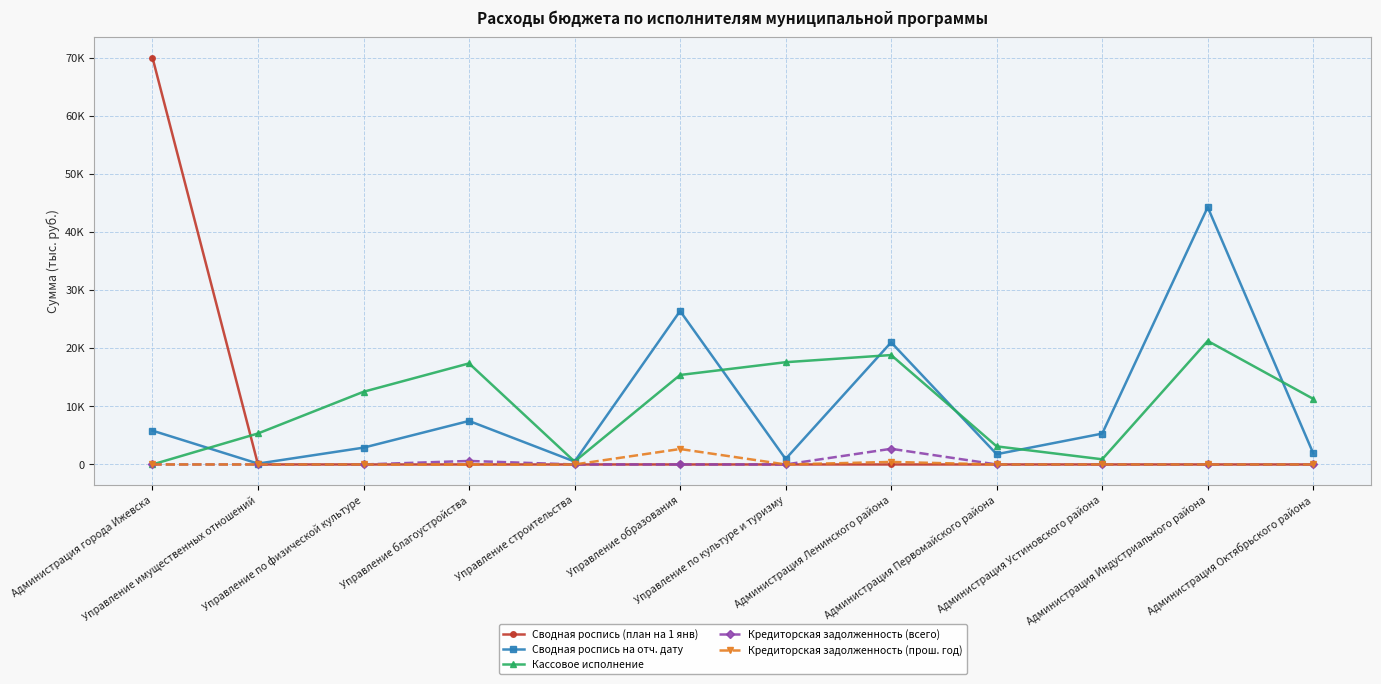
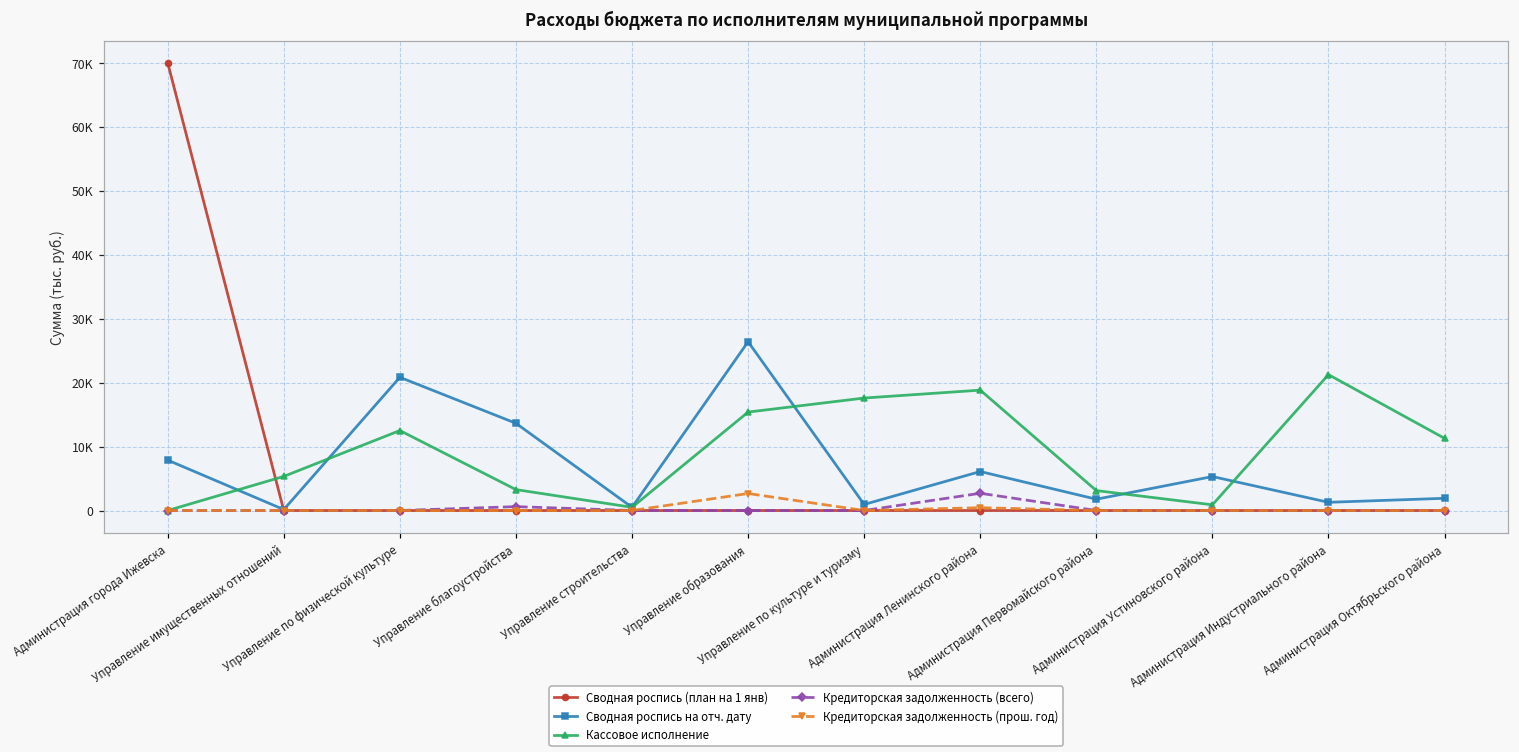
Сводная роспись на отч. дату, Администрация города Ижевска: 6000 -> 8000
Сводная роспись на отч. дату, Управление по физической культуре: 3000 -> 21000
Сводная роспись на отч. дату, Управление благоустройства: 7000 -> 14000
Кассовое исполнение, Управление благоустройства: 17000 -> 3000
Сводная роспись на отч. дату, Администрация Ленинского района: 21000 -> 6000
Сводная роспись на отч. дату, Администрация Индустриального района: 44000 -> 1000
